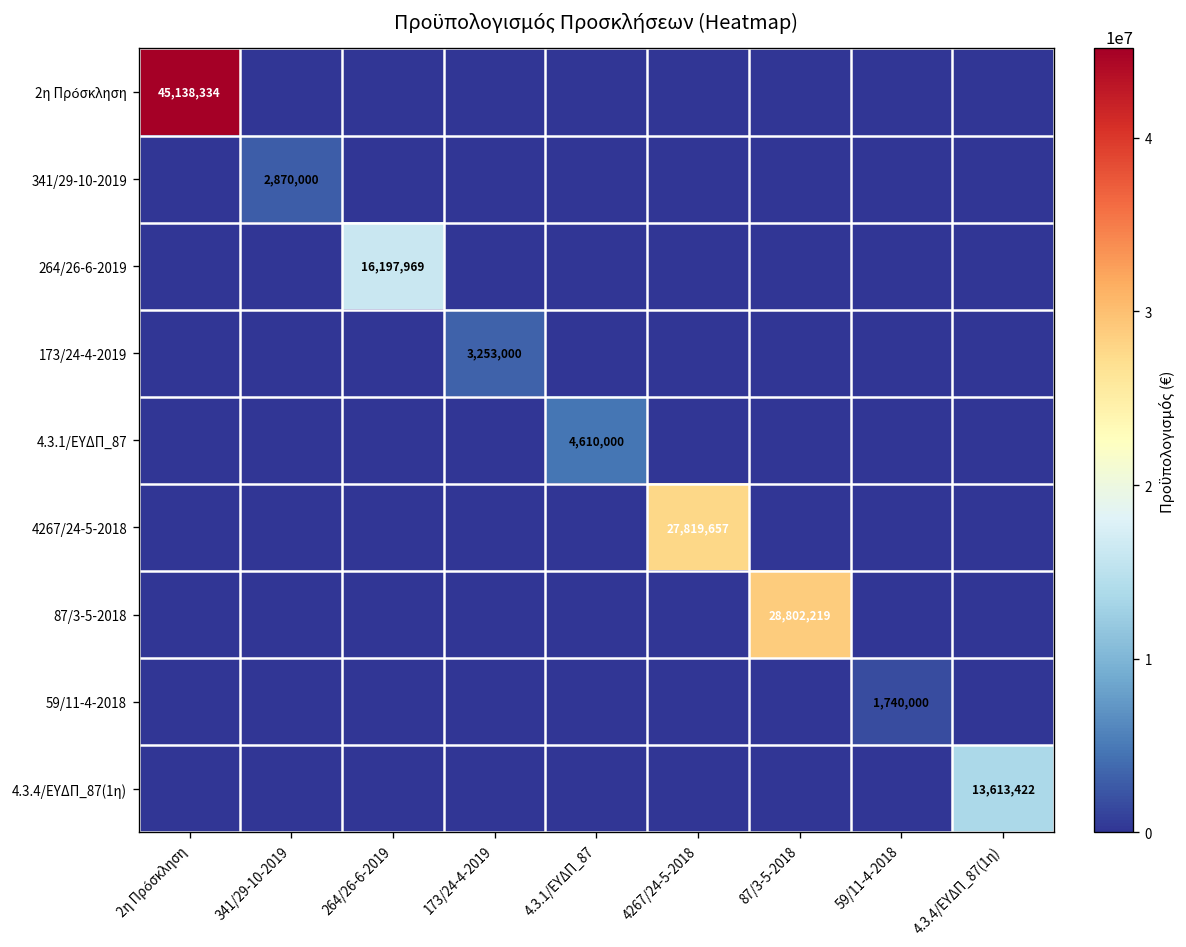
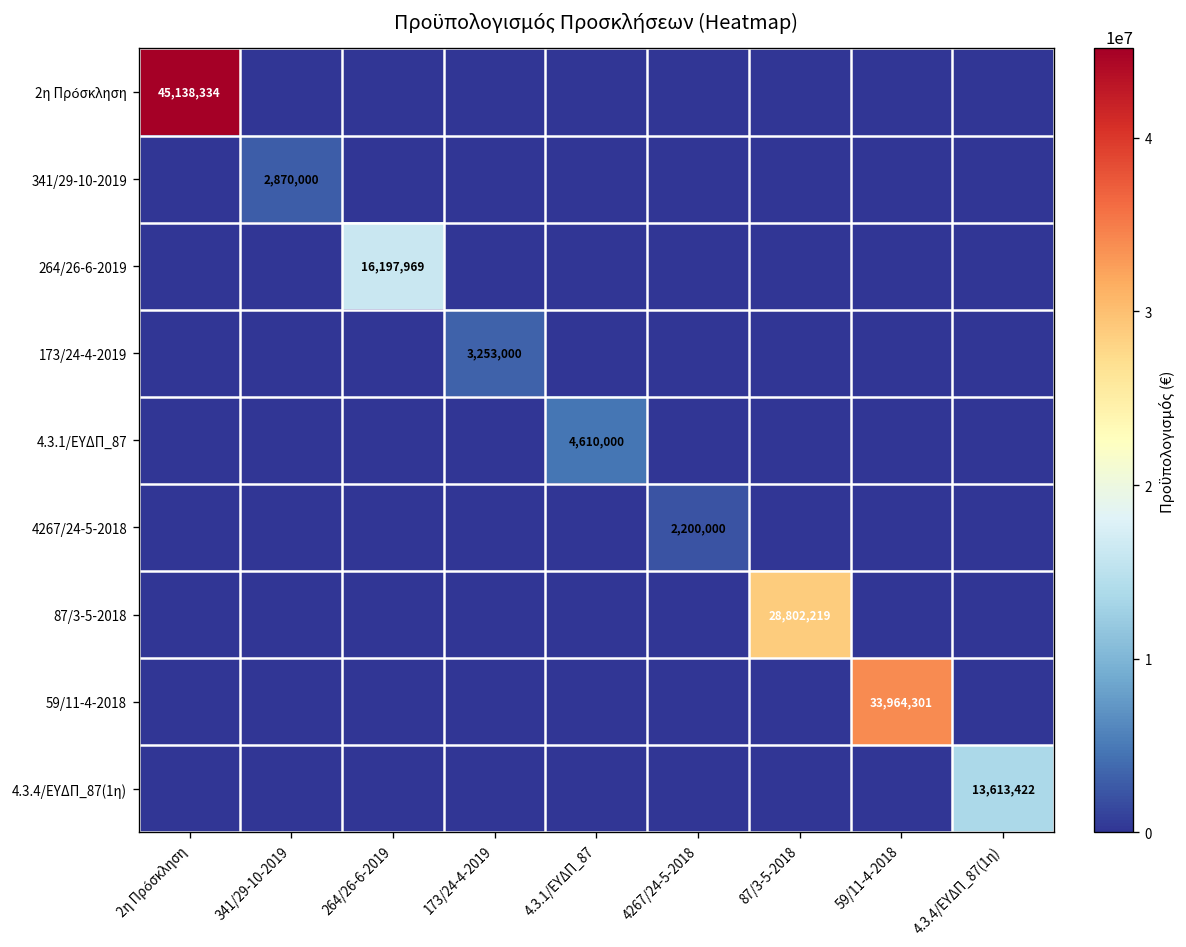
4267/24-5-2018, 4267/24-5-2018: 27,819,657 -> 2,200,000
59/11-4-2018, 59/11-4-2018: 1,740,000 -> 33,964,301
